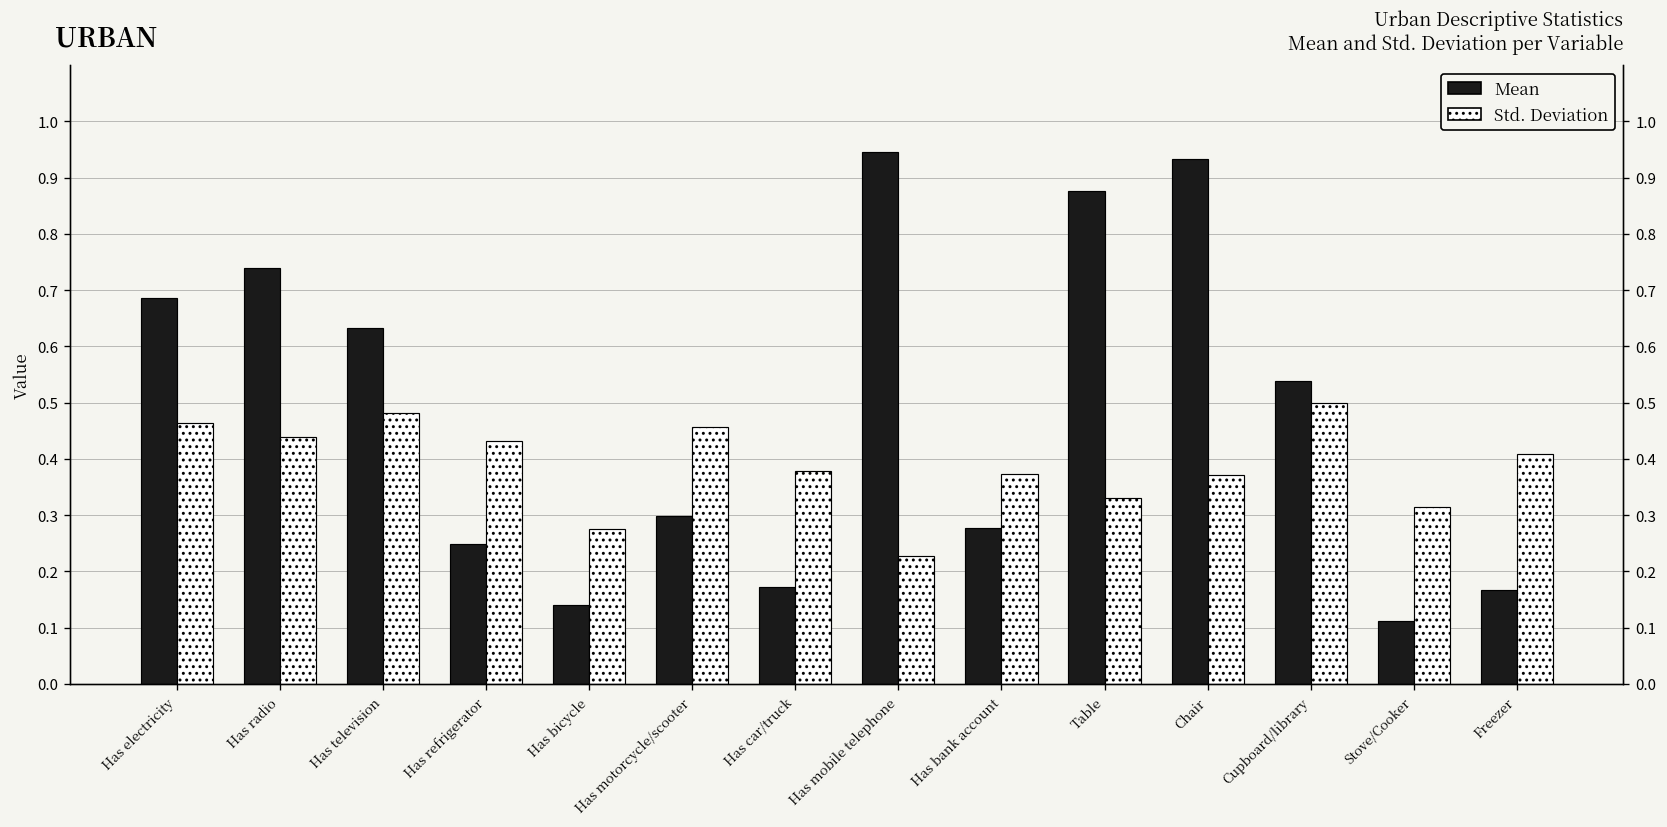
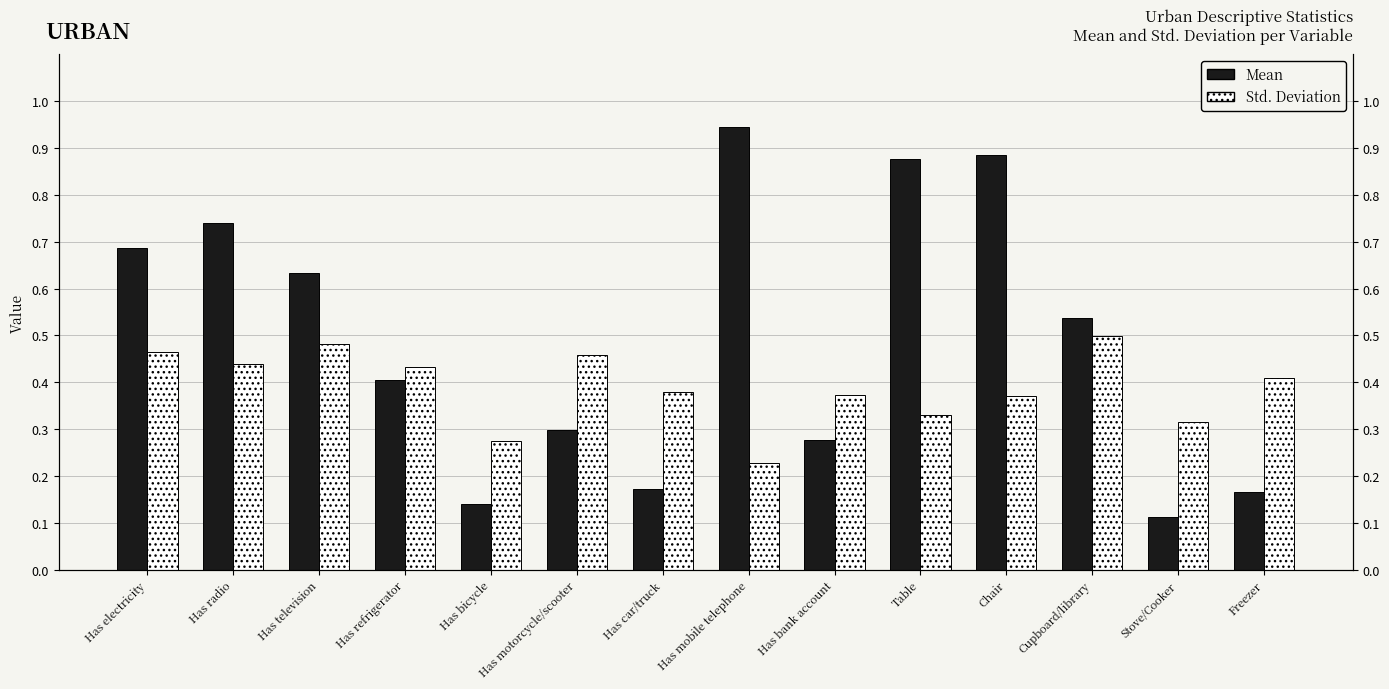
Mean, Has refrigerator: 0.25 -> 0.40
Mean, Chair: 0.93 -> 0.89
